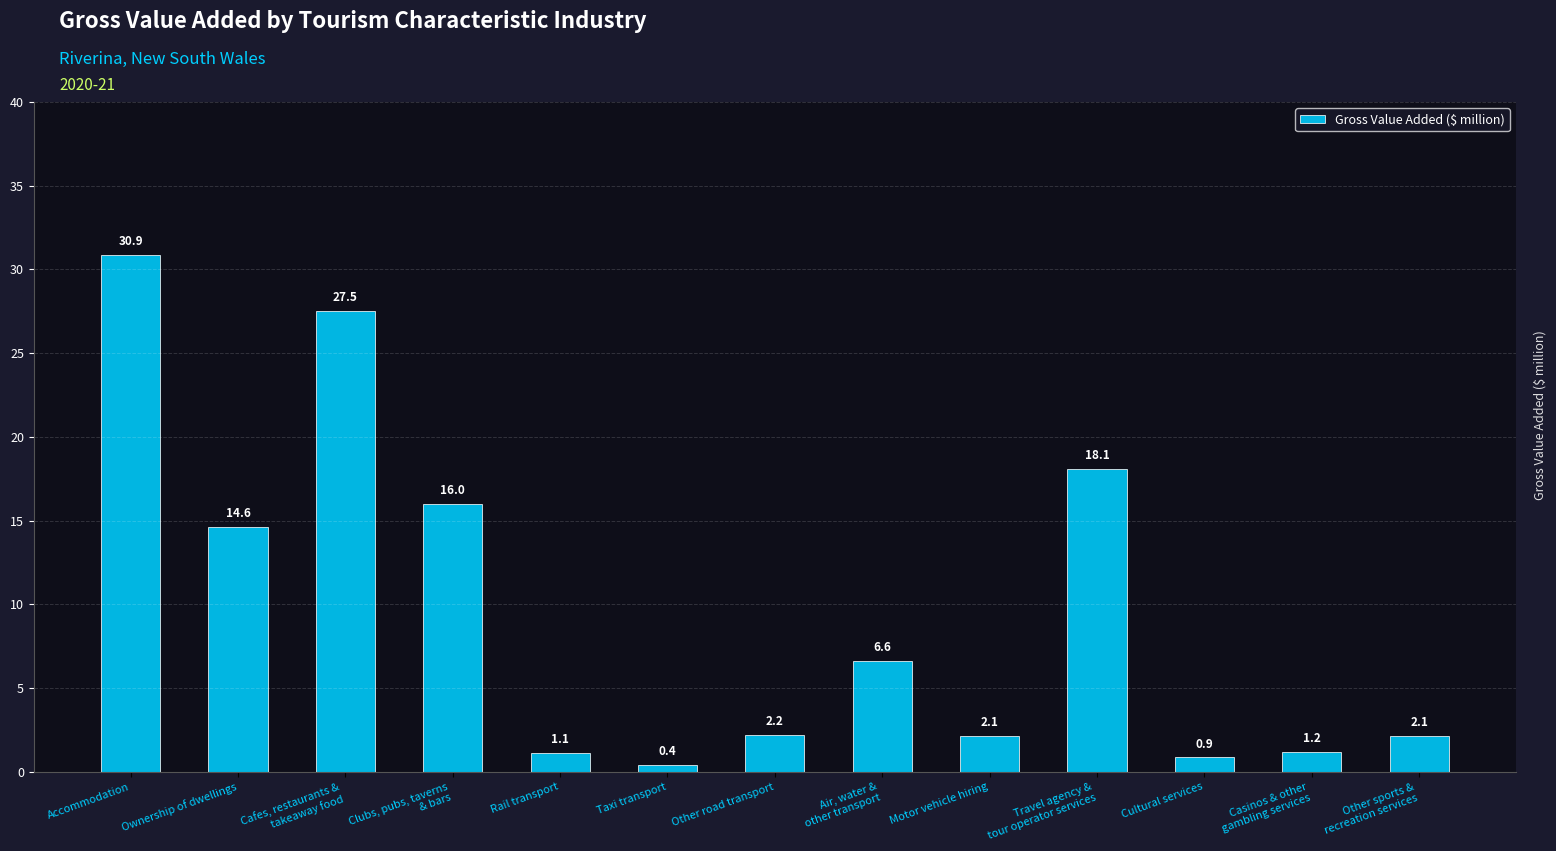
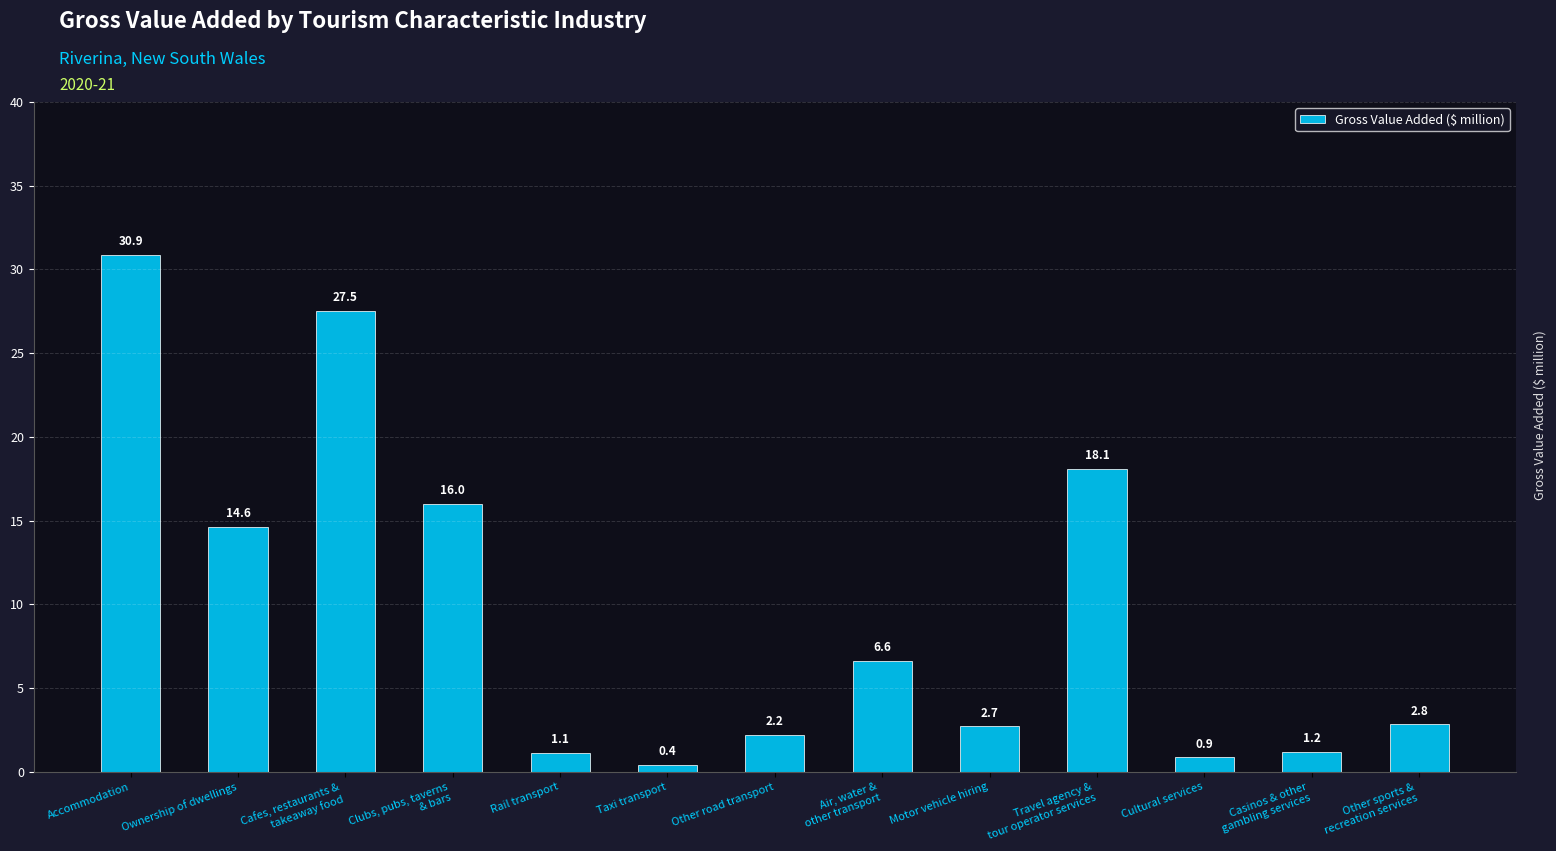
Motor vehicle hiring: 2.1 -> 2.7
Other sports & recreation services: 2.1 -> 2.8
